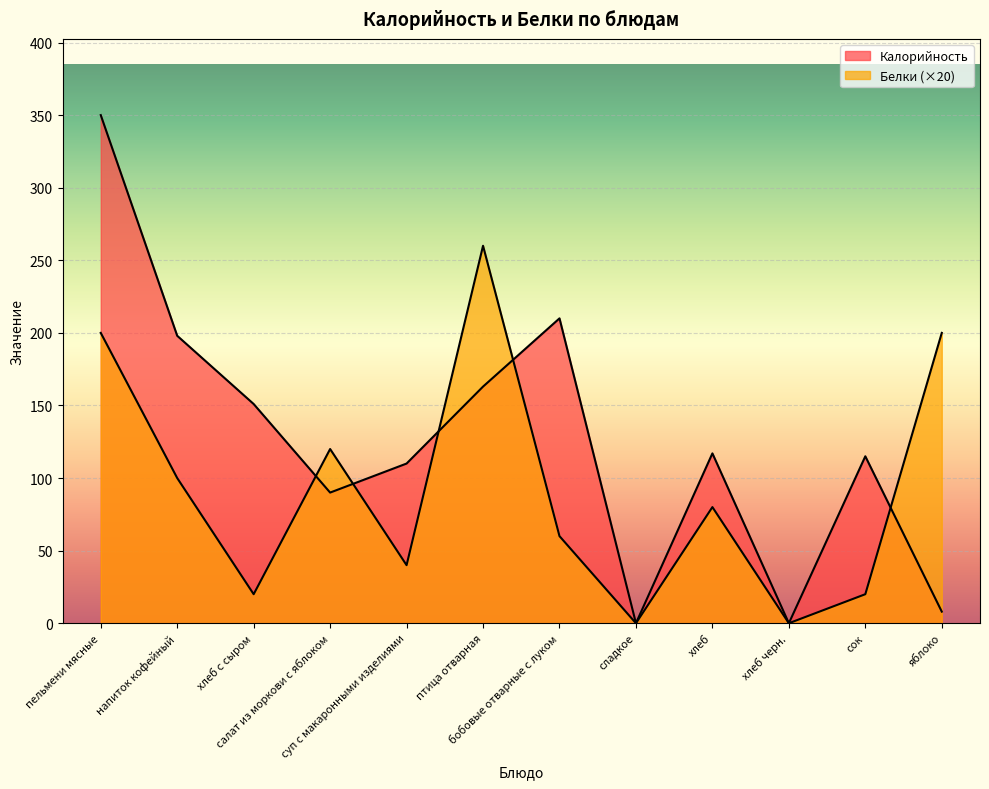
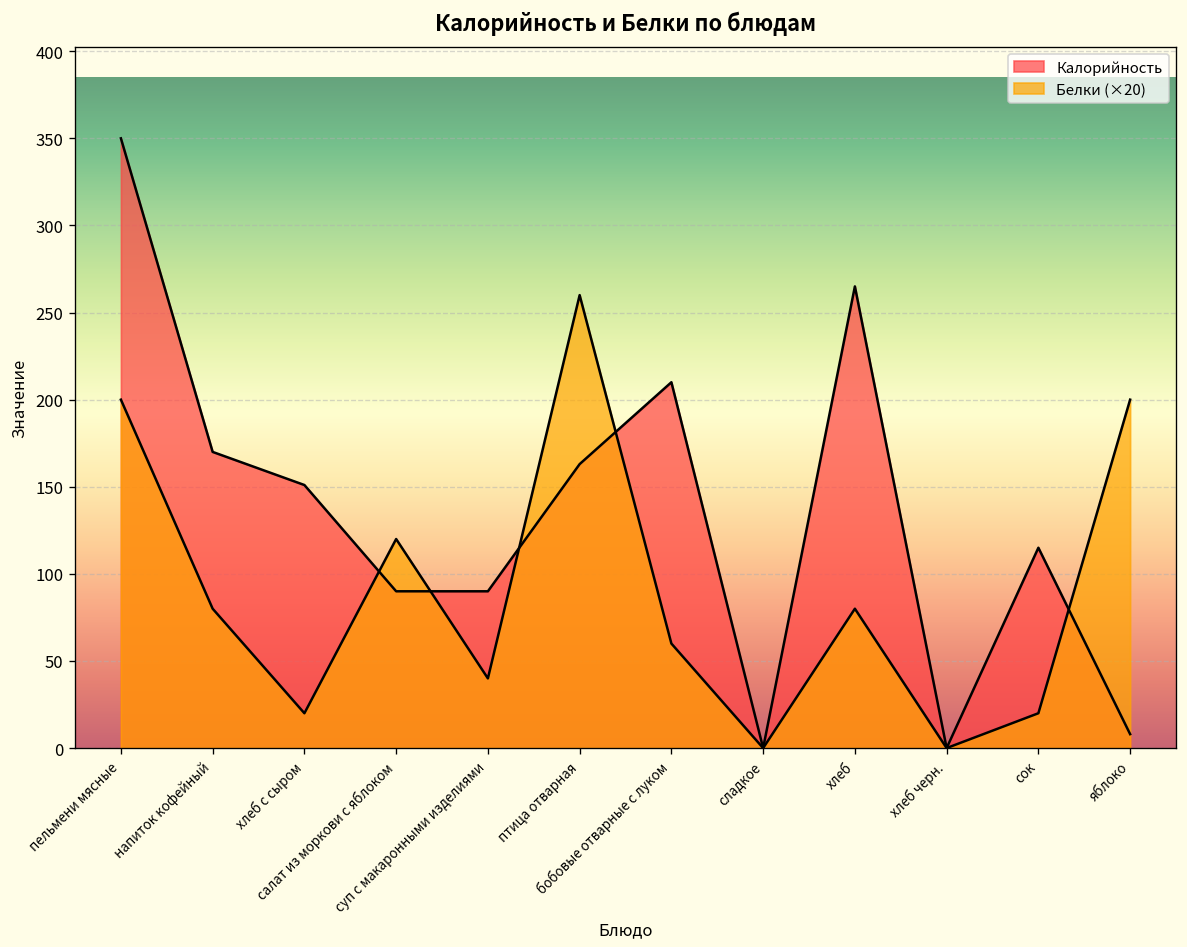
Калорийность, напиток кофейный: 198 -> 170
Белки (×20), напиток кофейный: 100 -> 80
Калорийность, суп с макаронными изделиями: 110 -> 90
Калорийность, хлеб: 117 -> 265
